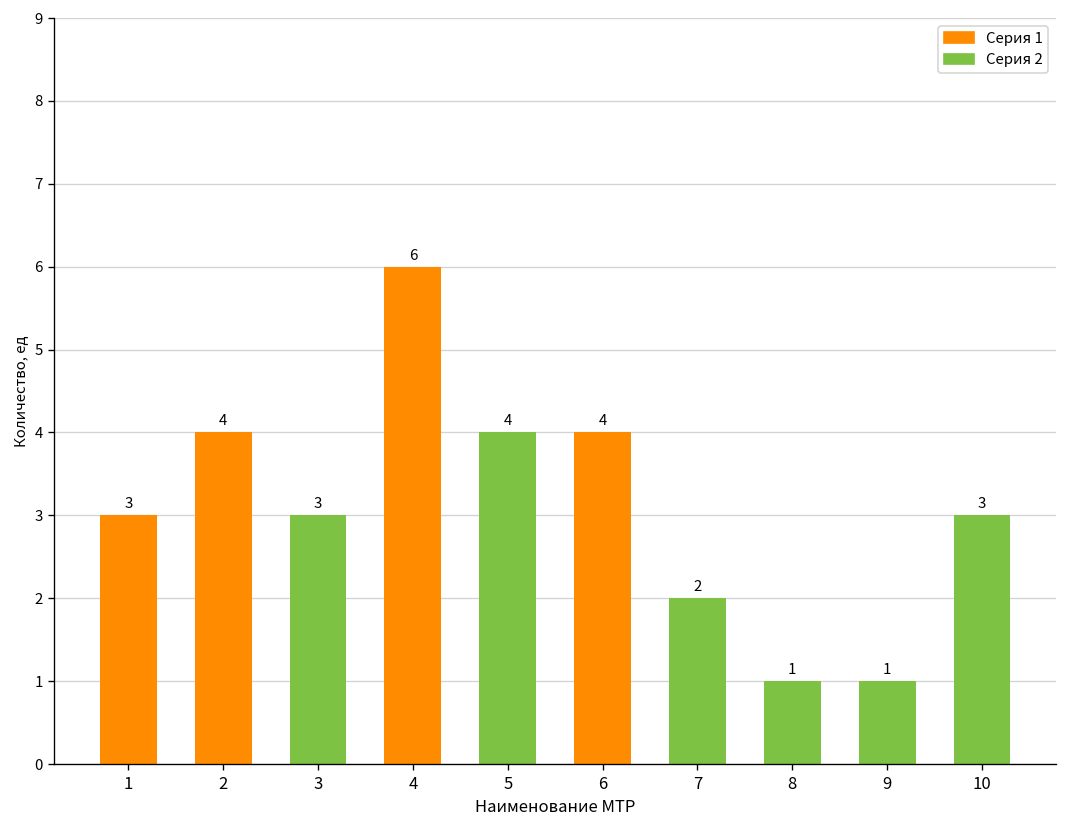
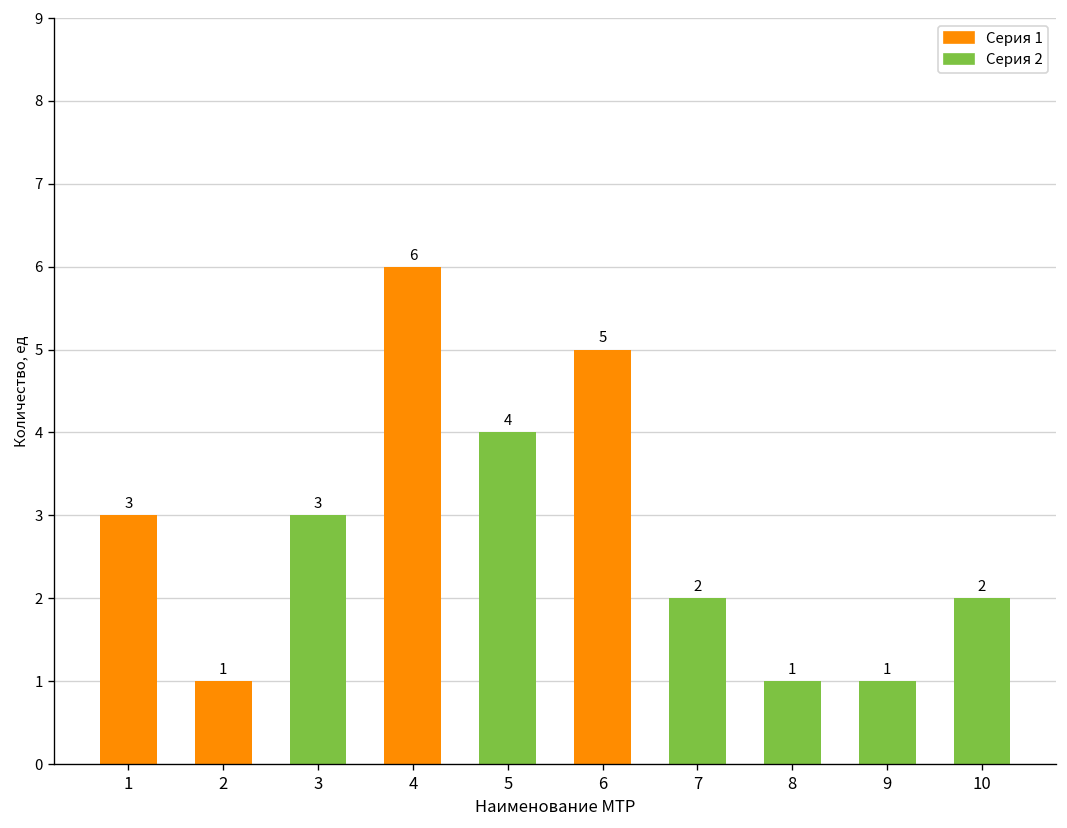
2: 4 -> 1
6: 4 -> 5
10: 3 -> 2
